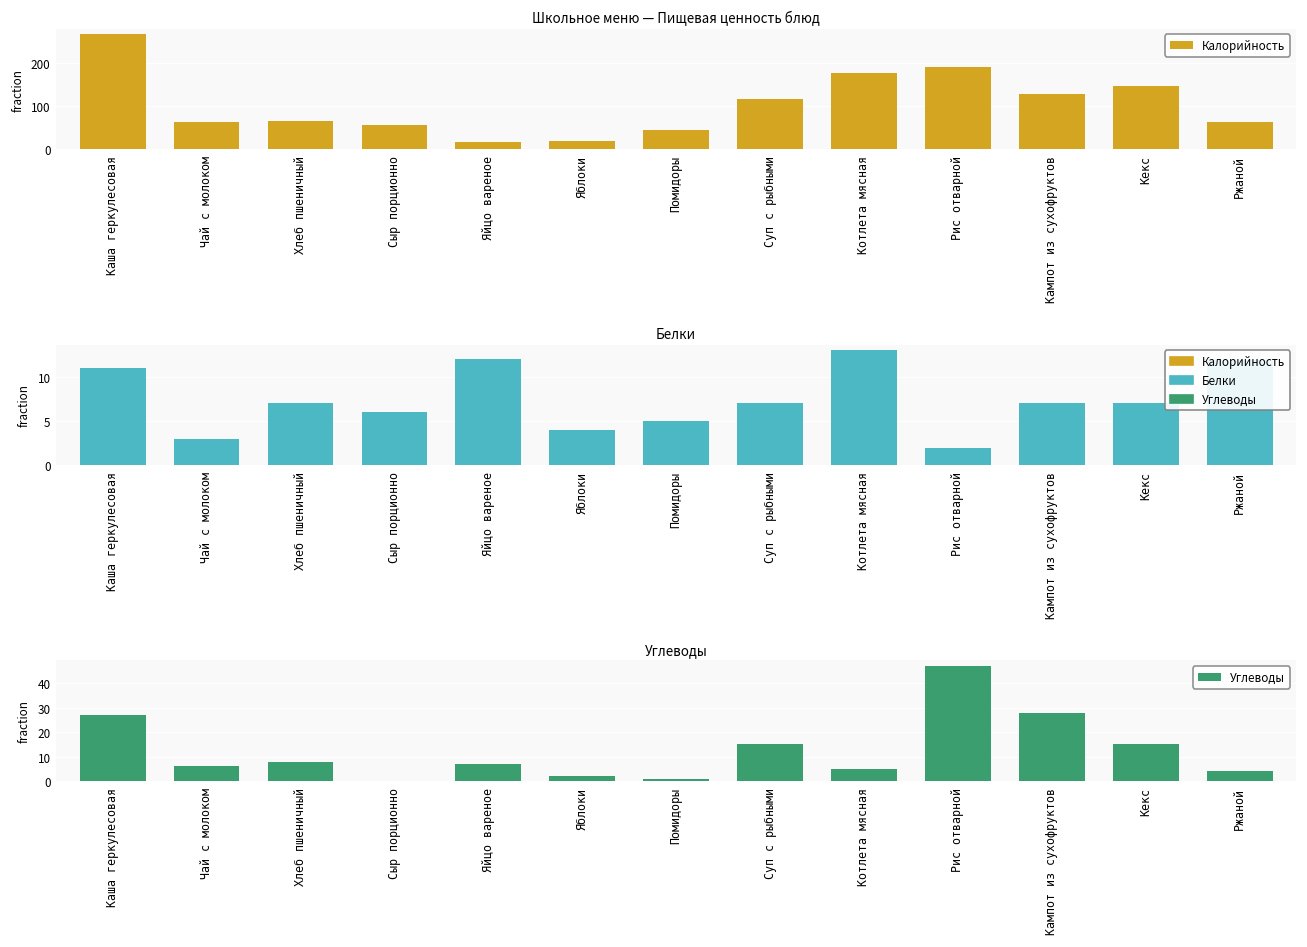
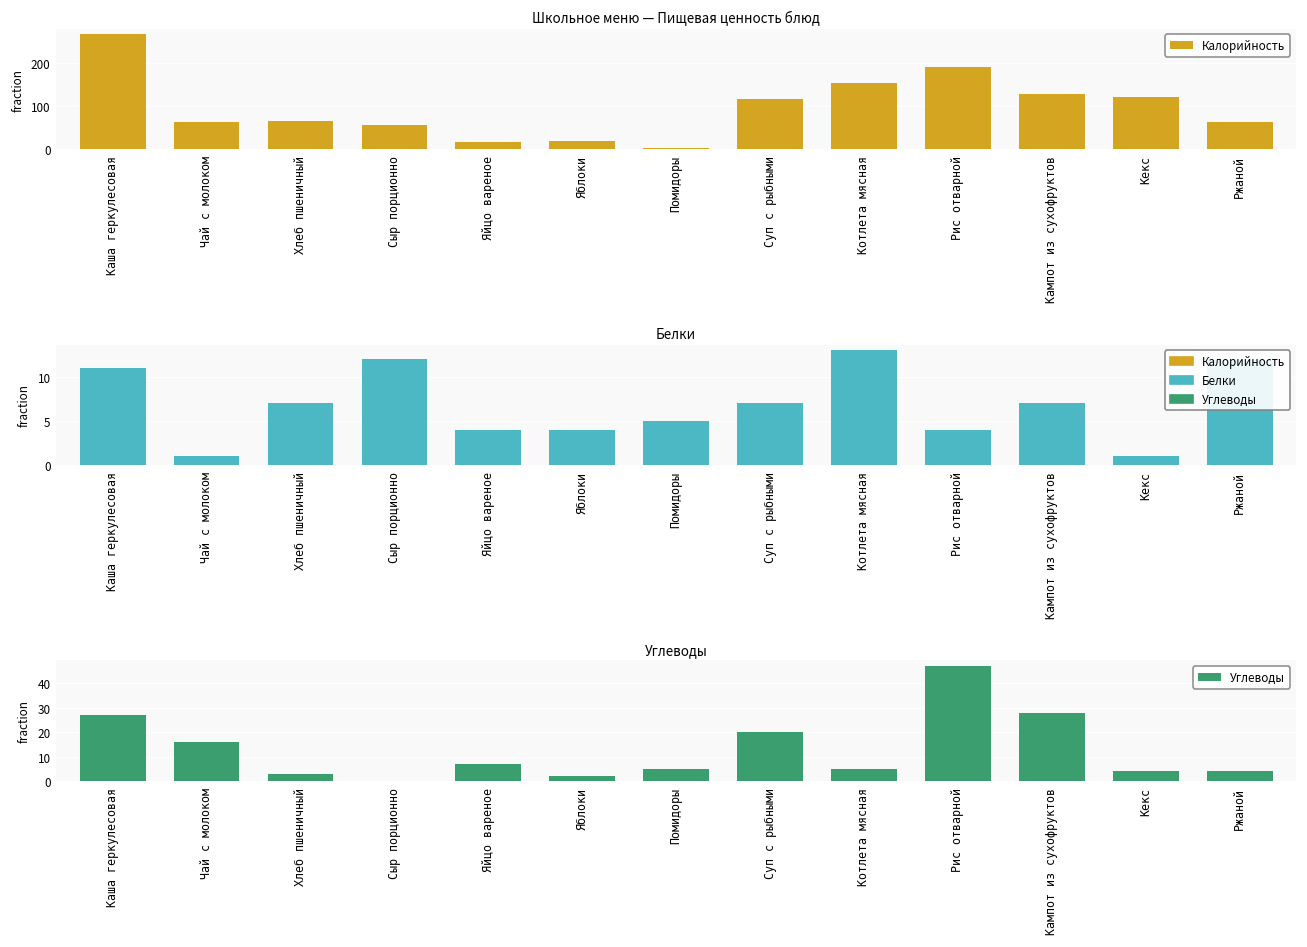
Школьное меню — Пищевая ценность блюд, Помидоры: 50 -> 0
Школьное меню — Пищевая ценность блюд, Котлета мясная: 180 -> 150
Школьное меню — Пищевая ценность блюд, Кекс: 150 -> 120
Белки, Чай с молоком: 3 -> 1
Белки, Сыр порционно: 6 -> 12
Белки, Яйцо вареное: 12 -> 4
Белки, Рис отварной: 2 -> 4
Белки, Кекс: 7 -> 1
Углеводы, Чай с молоком: 6 -> 16
Углеводы, Хлеб пшеничный: 8 -> 3
Углеводы, Помидоры: 1 -> 5
Углеводы, Суп с рыбными: 15 -> 20
Углеводы, Кекс: 15 -> 4
